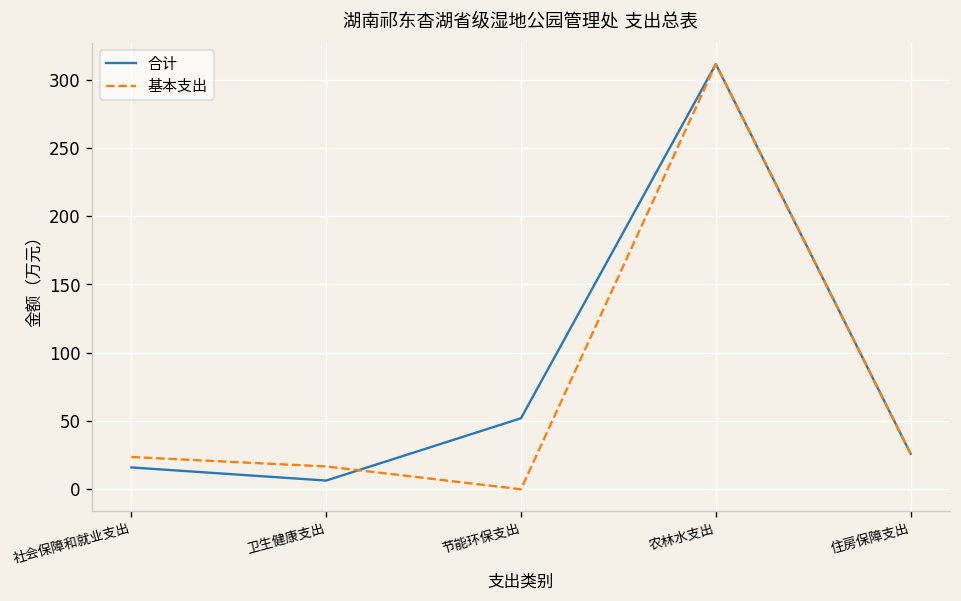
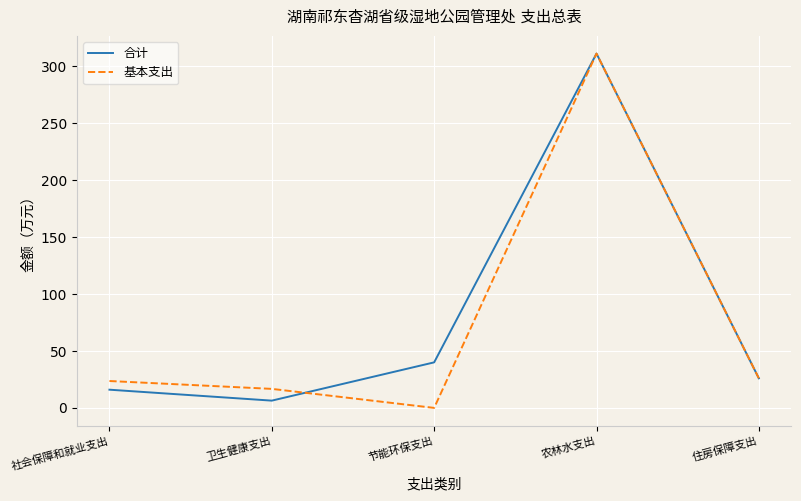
合计, 节能环保支出: 52 -> 40
